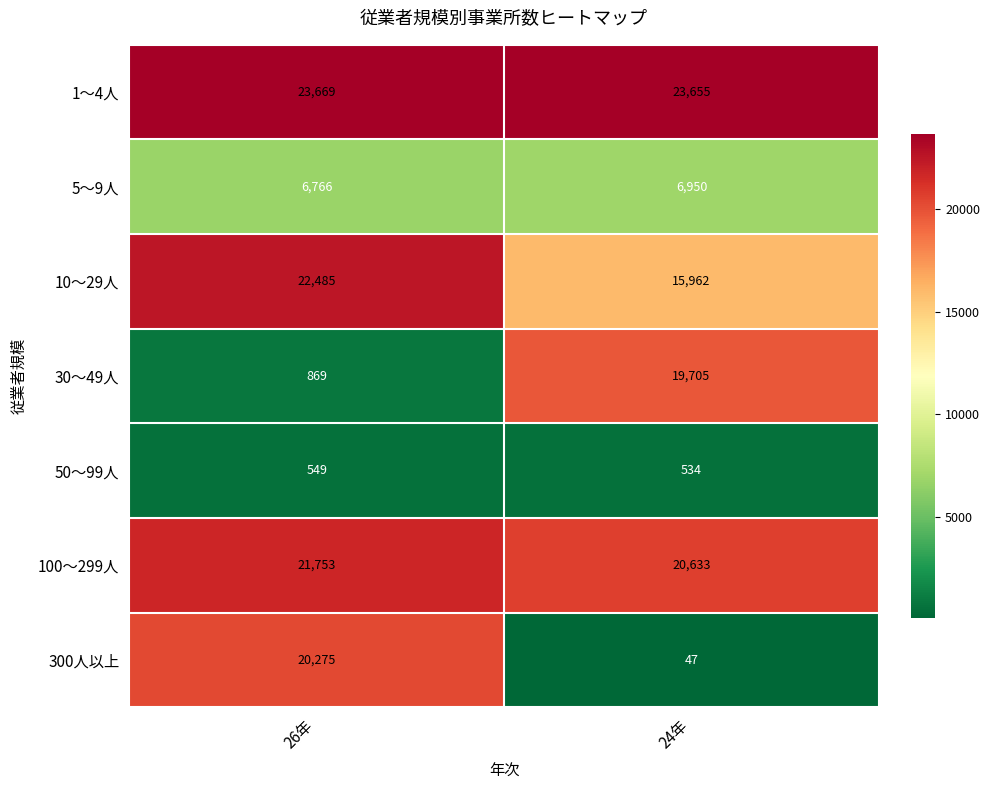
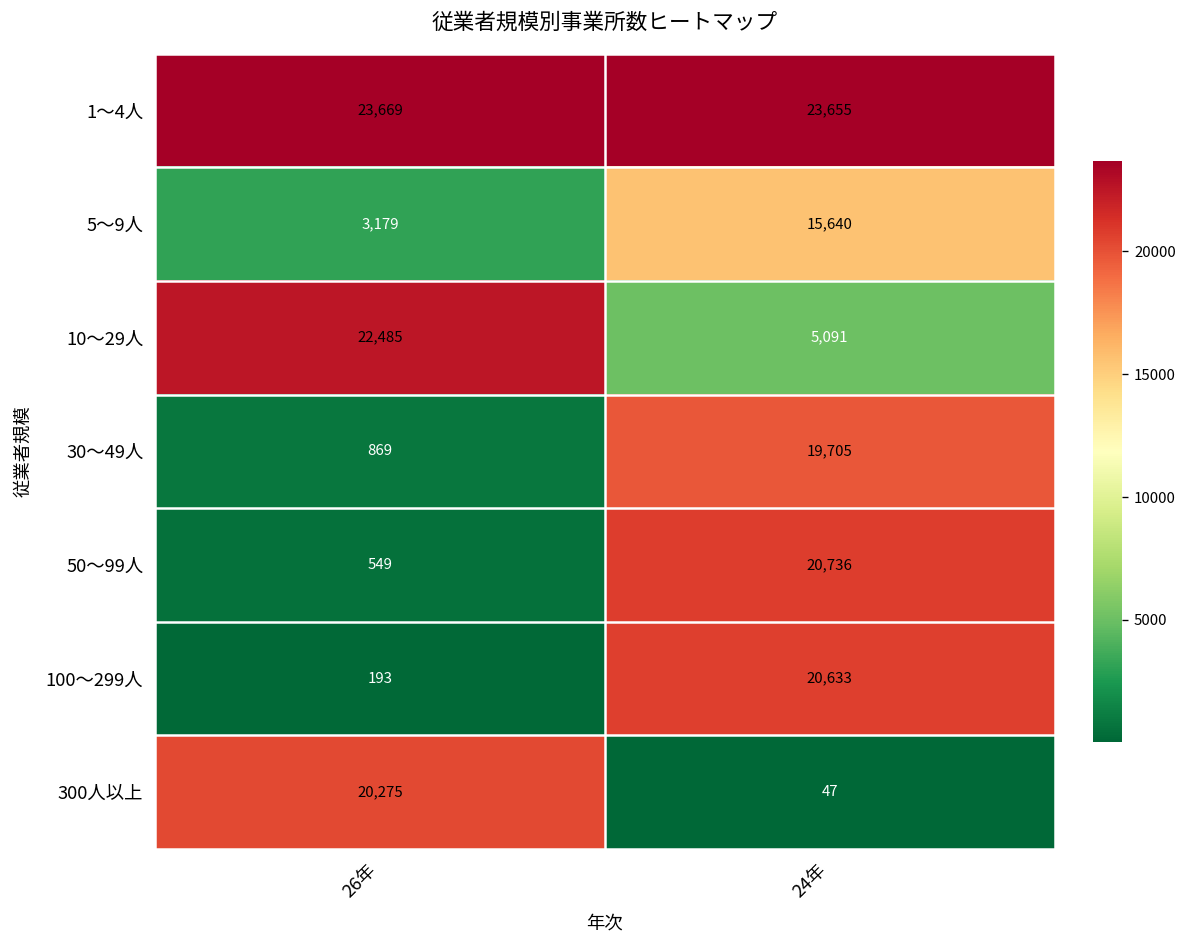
5～9人, 26年: 6,766 -> 3,179
5～9人, 24年: 6,950 -> 15,640
10～29人, 24年: 15,962 -> 5,091
50～99人, 24年: 534 -> 20,736
100～299人, 26年: 21,753 -> 193
